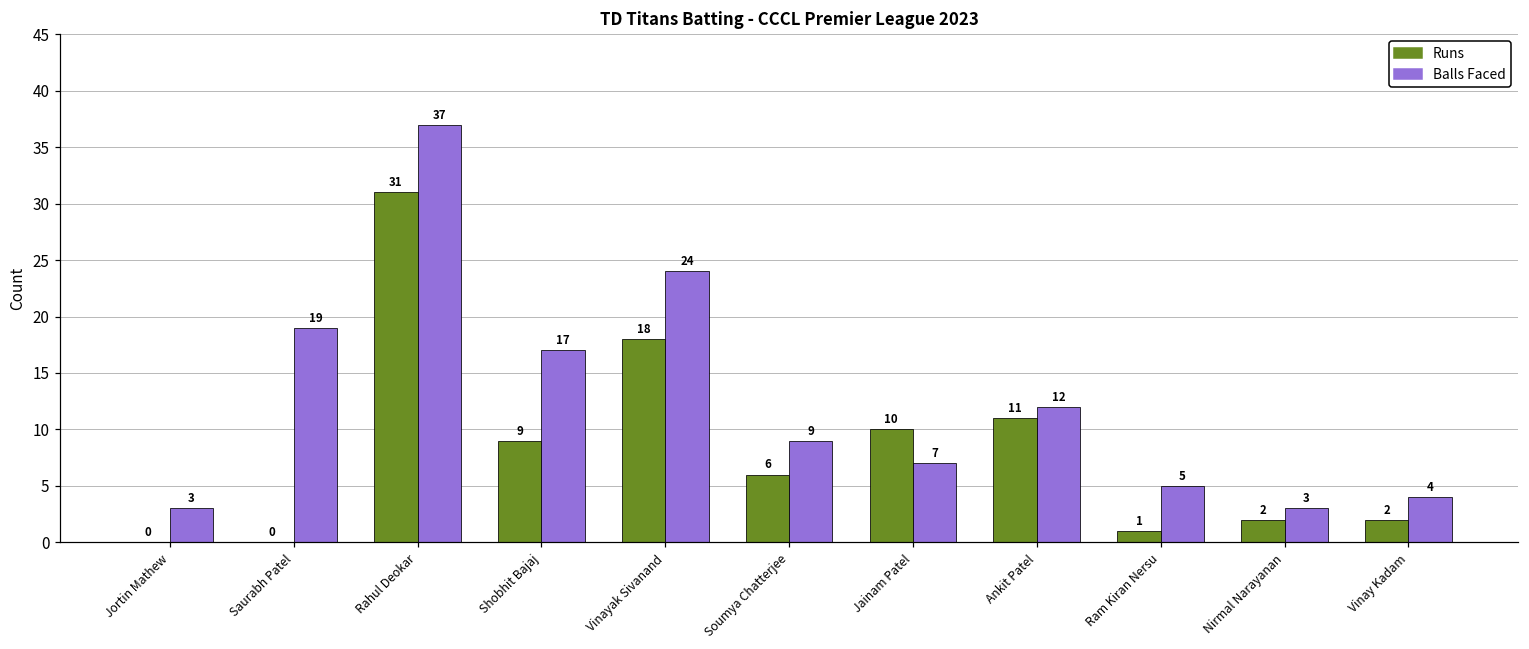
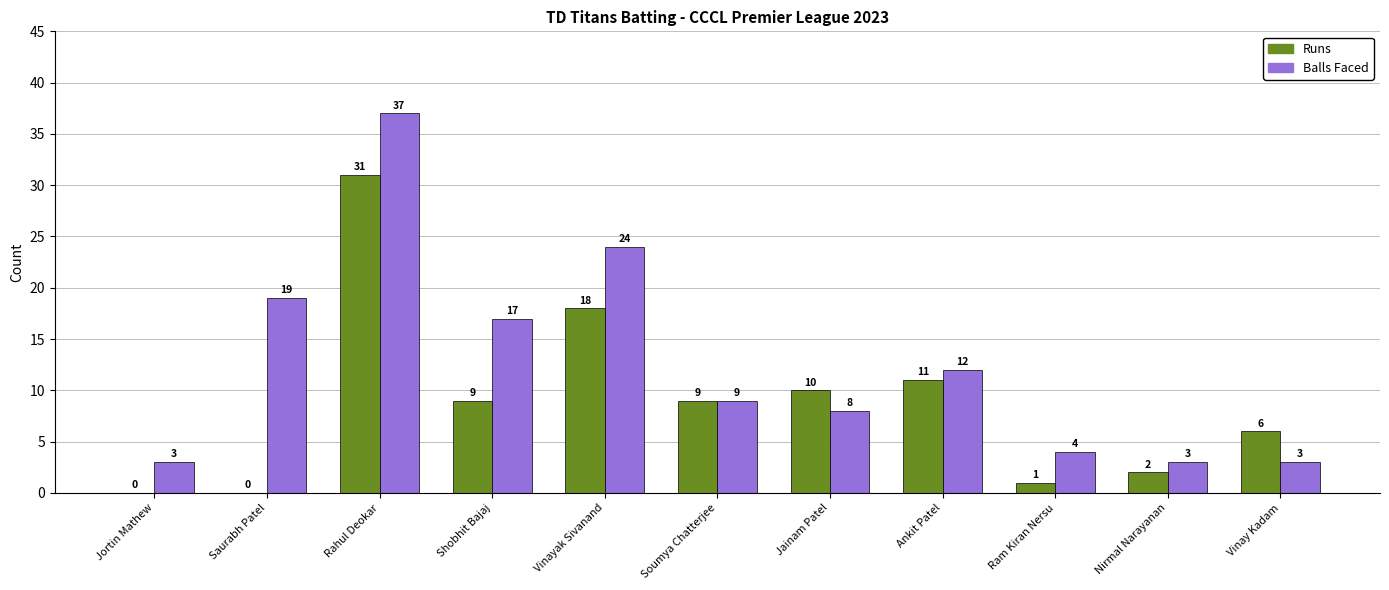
Runs, Soumya Chatterjee: 6 -> 9
Balls Faced, Jainam Patel: 7 -> 8
Balls Faced, Ram Kiran Nersu: 5 -> 4
Runs, Vinay Kadam: 2 -> 6
Balls Faced, Vinay Kadam: 4 -> 3
